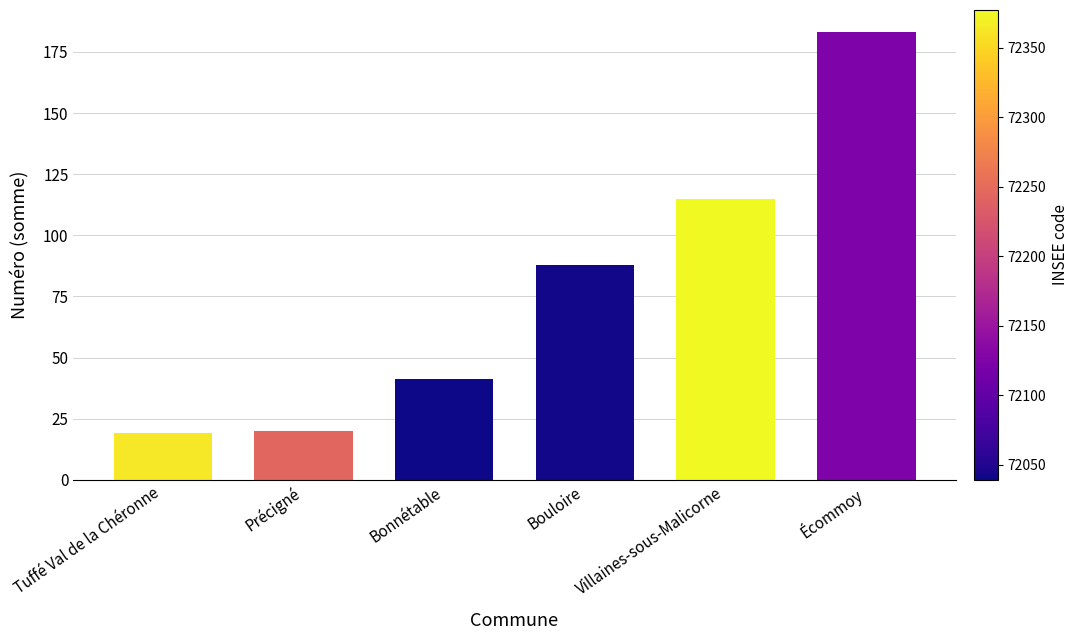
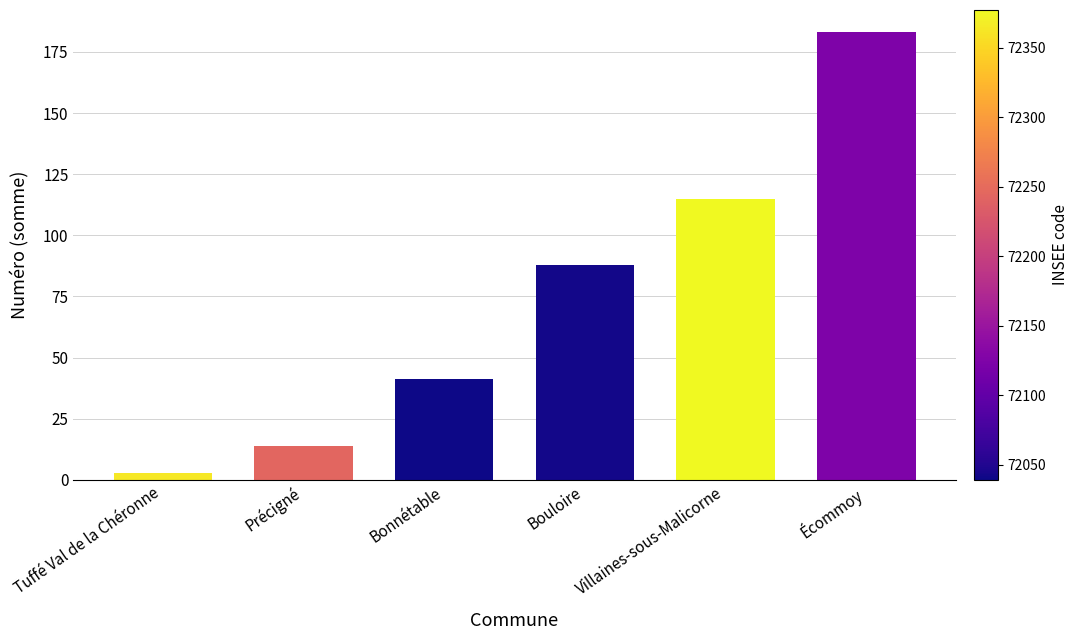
Tuffé Val de la Chéronne: 19 -> 3
Précigné: 20 -> 14
